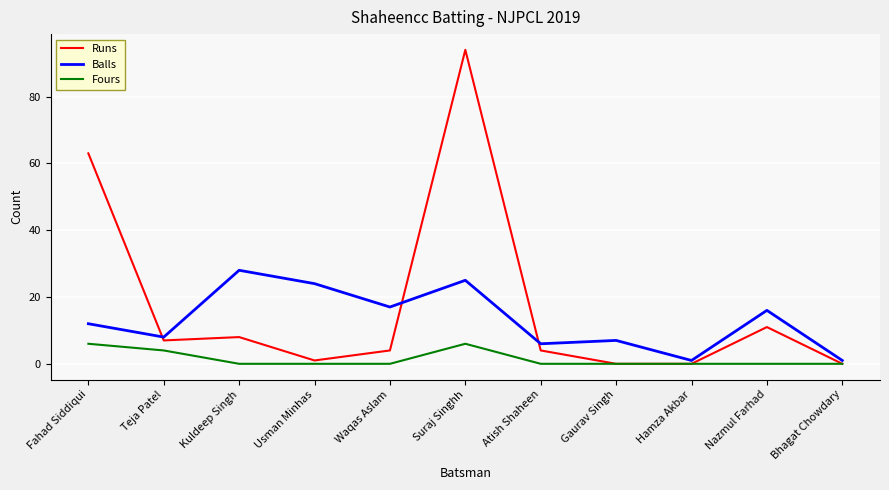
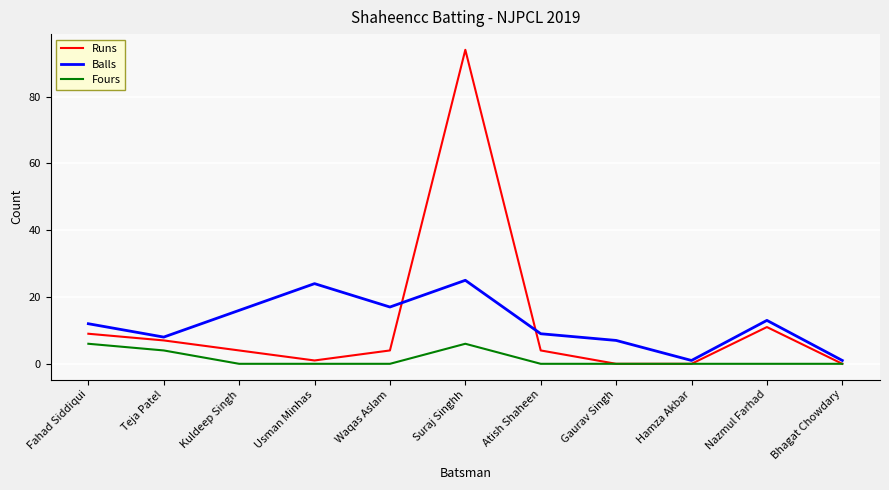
Runs, Fahad Siddiqui: 63 -> 9
Runs, Kuldeep Singh: 8 -> 4
Balls, Kuldeep Singh: 28 -> 16
Balls, Atish Shaheen: 6 -> 9
Balls, Nazmul Farhad: 16 -> 13
